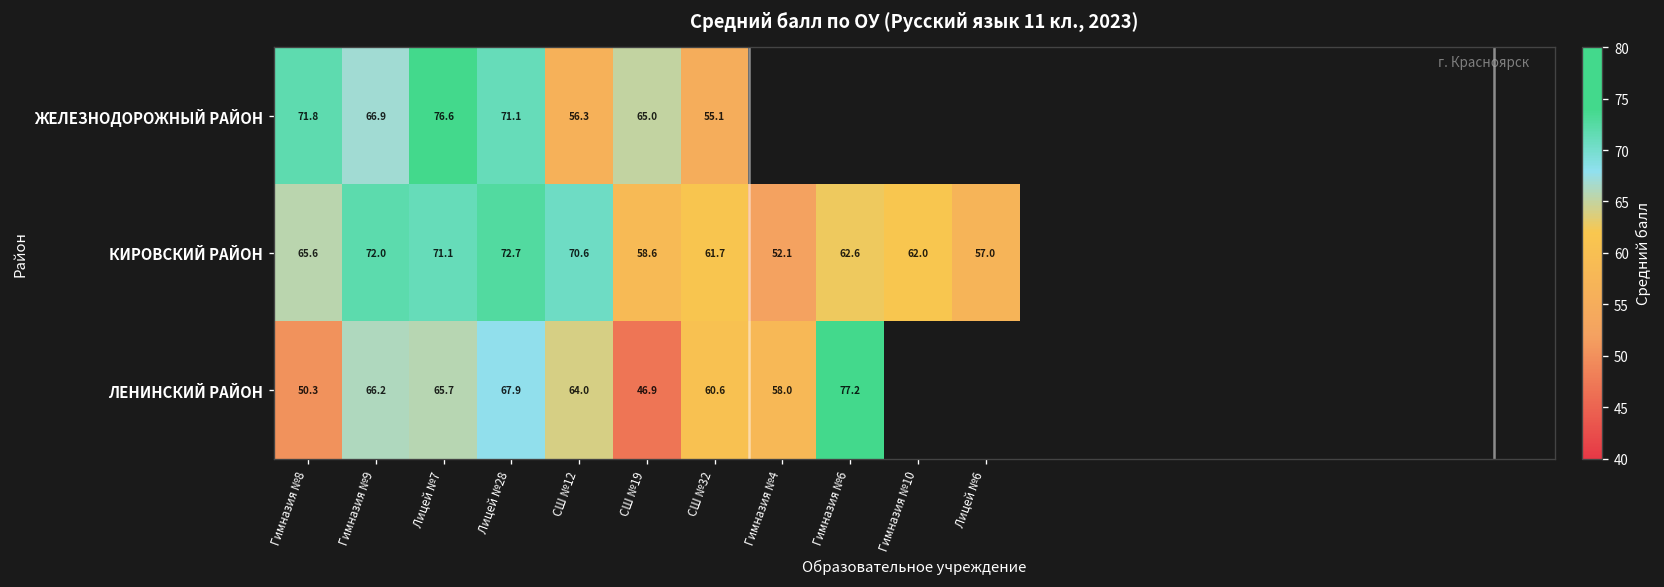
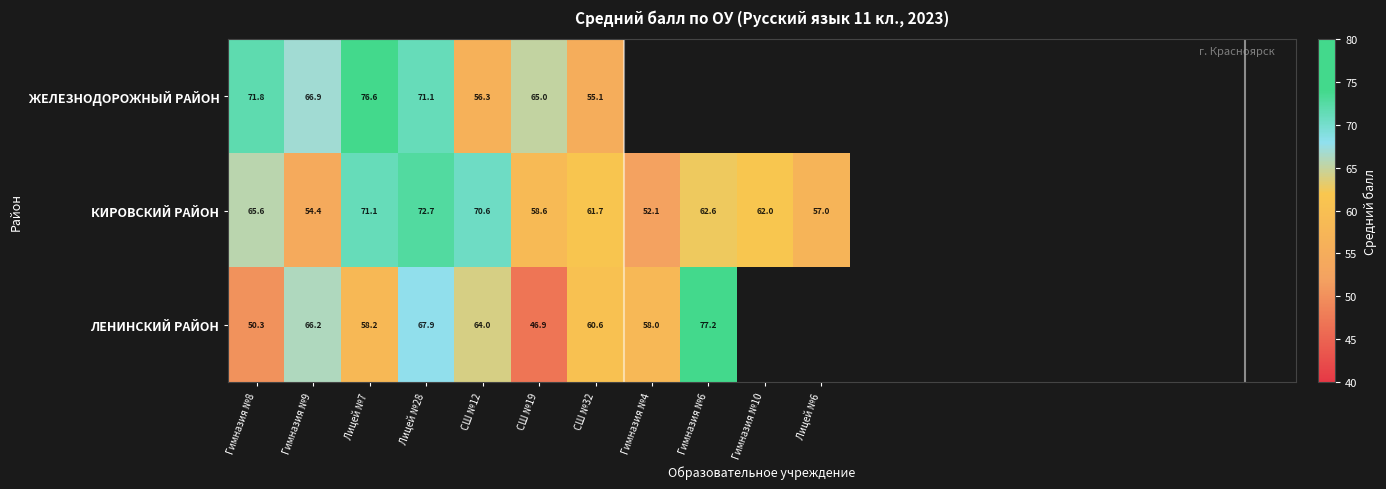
КИРОВСКИЙ РАЙОН, Гимназия №9: 72.0 -> 54.4
ЛЕНИНСКИЙ РАЙОН, Лицей №7: 65.7 -> 58.2
